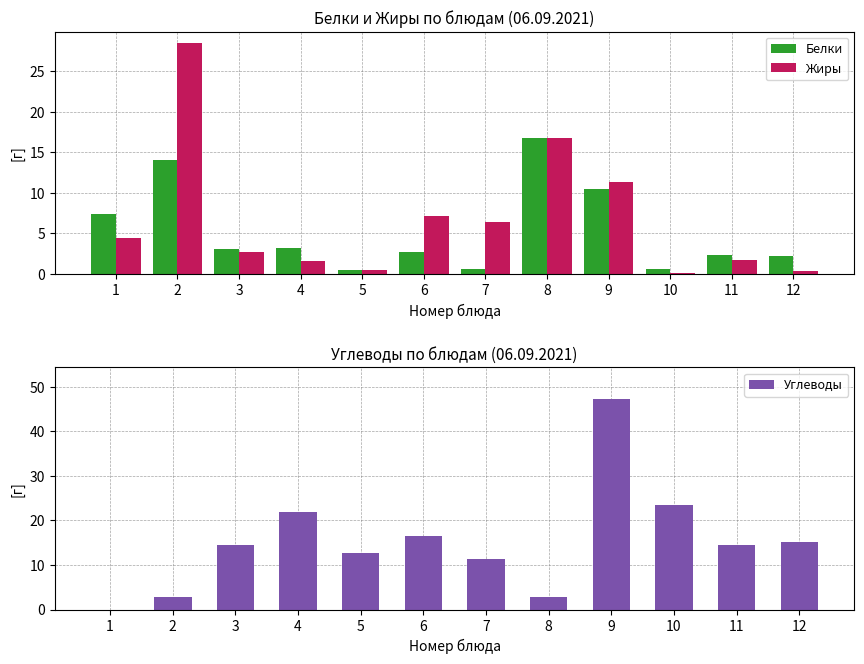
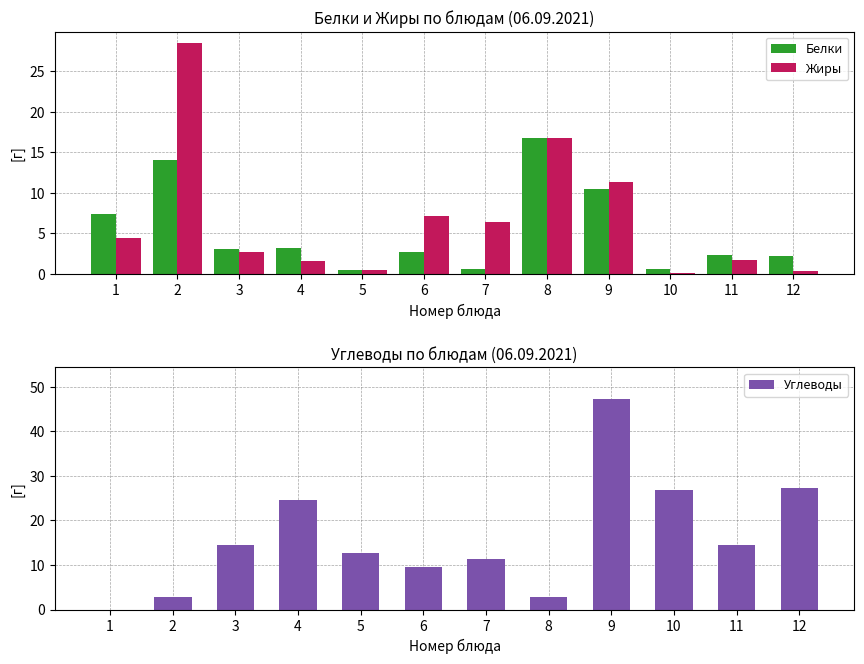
Углеводы по блюдам (06.09.2021), 4: 22 -> 24
Углеводы по блюдам (06.09.2021), 6: 17 -> 10
Углеводы по блюдам (06.09.2021), 10: 23 -> 27
Углеводы по блюдам (06.09.2021), 12: 15 -> 27
